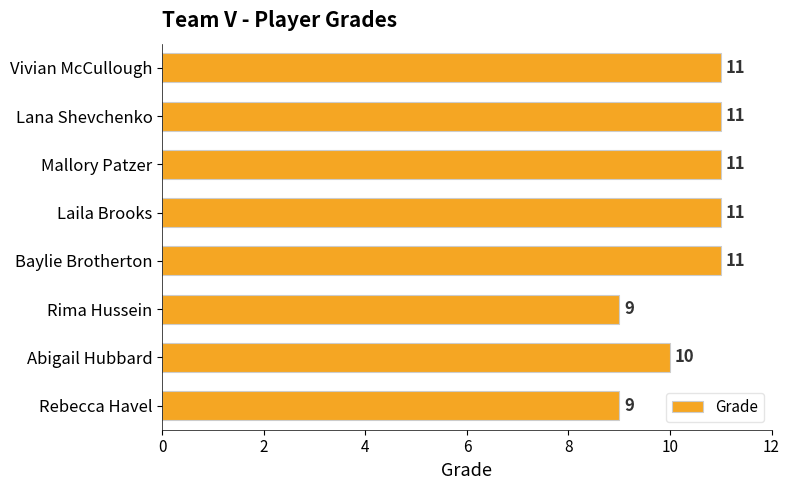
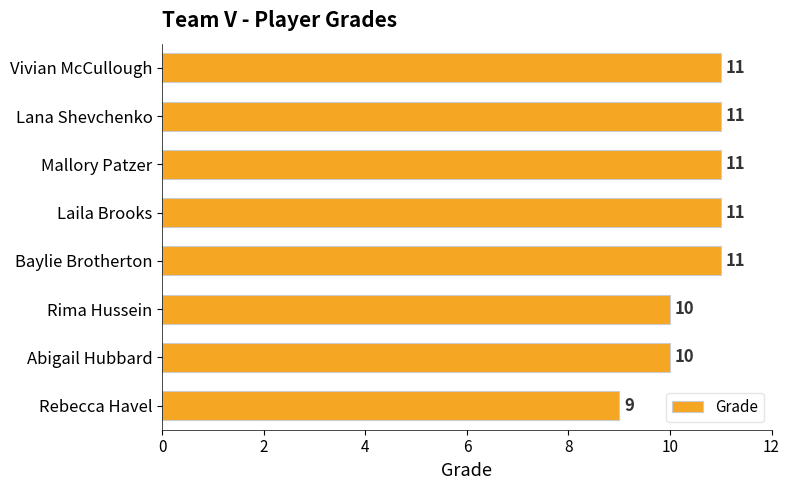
Rima Hussein: 9 -> 10
